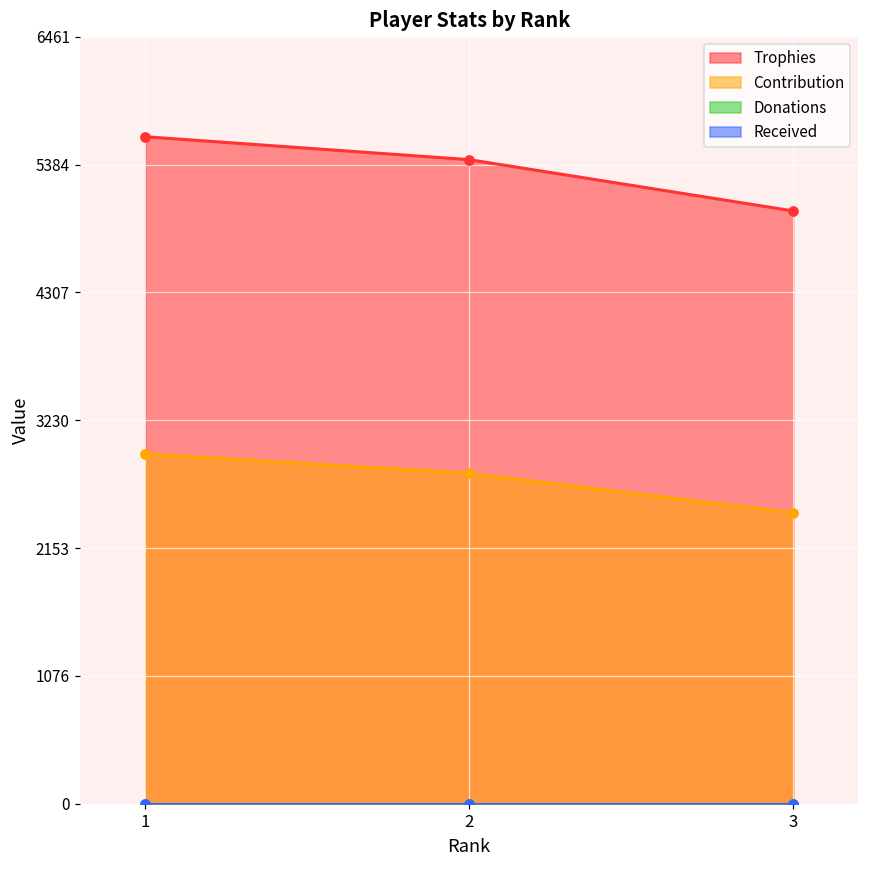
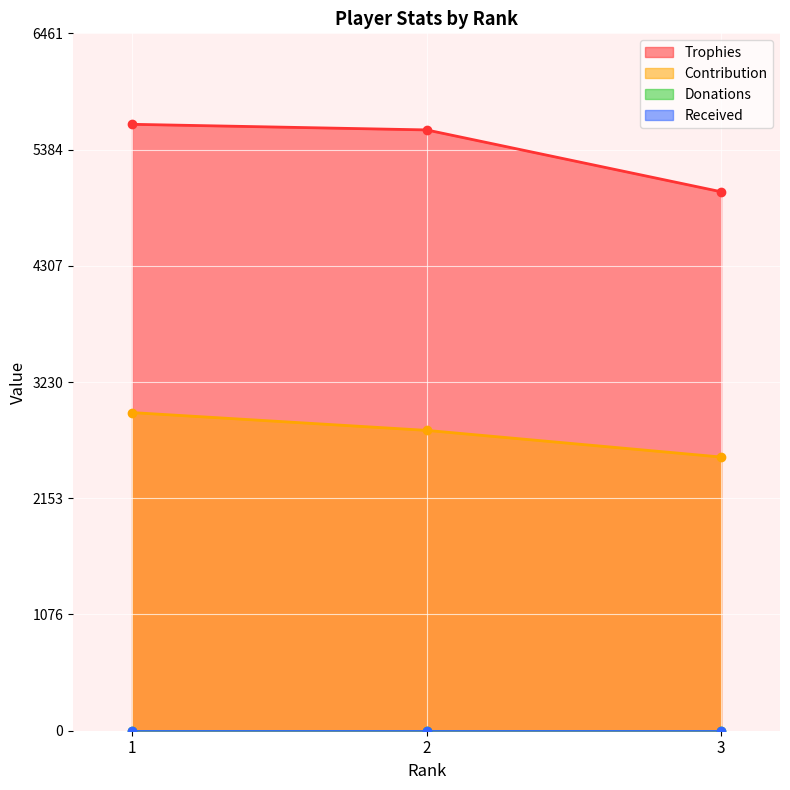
Trophies, 2: 5430 -> 5570
Contribution, 3: 2450 -> 2540
